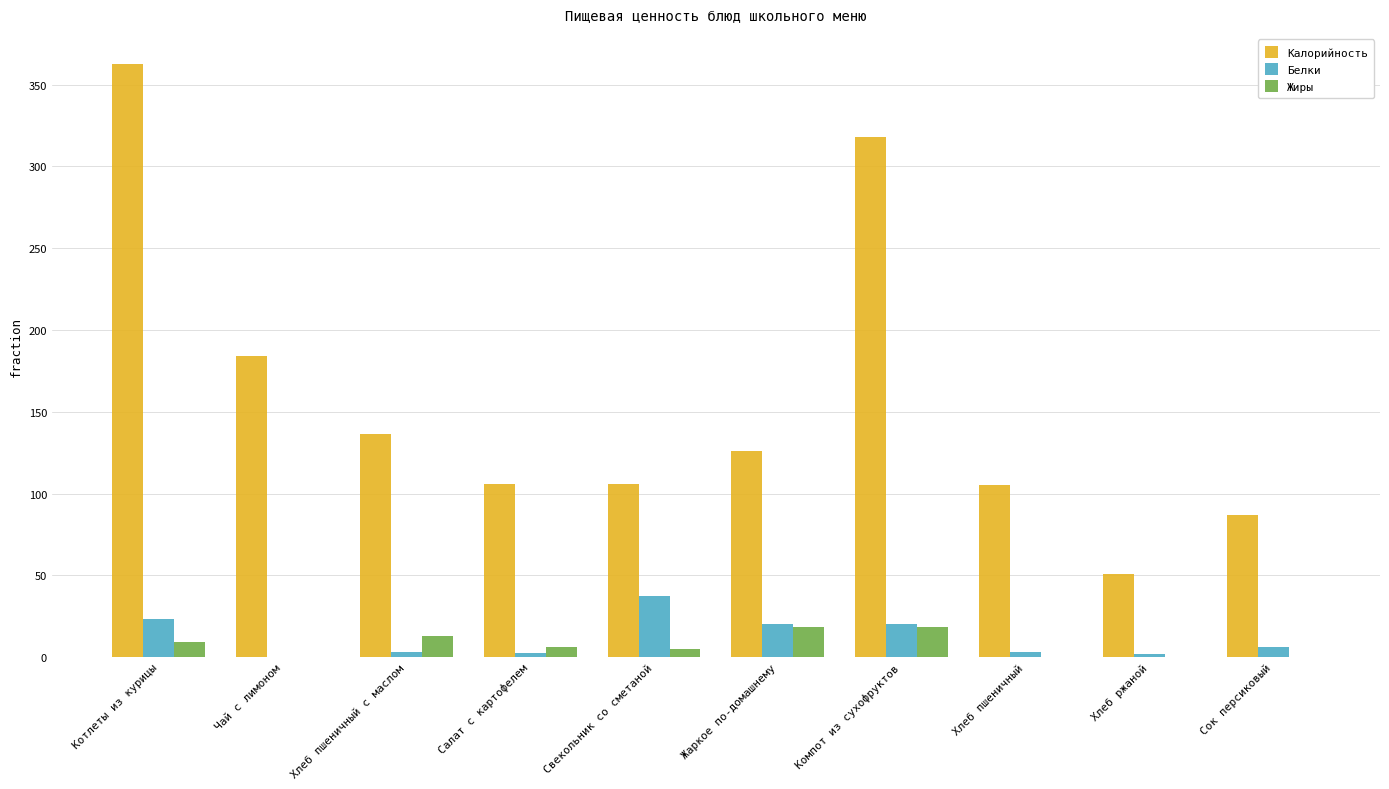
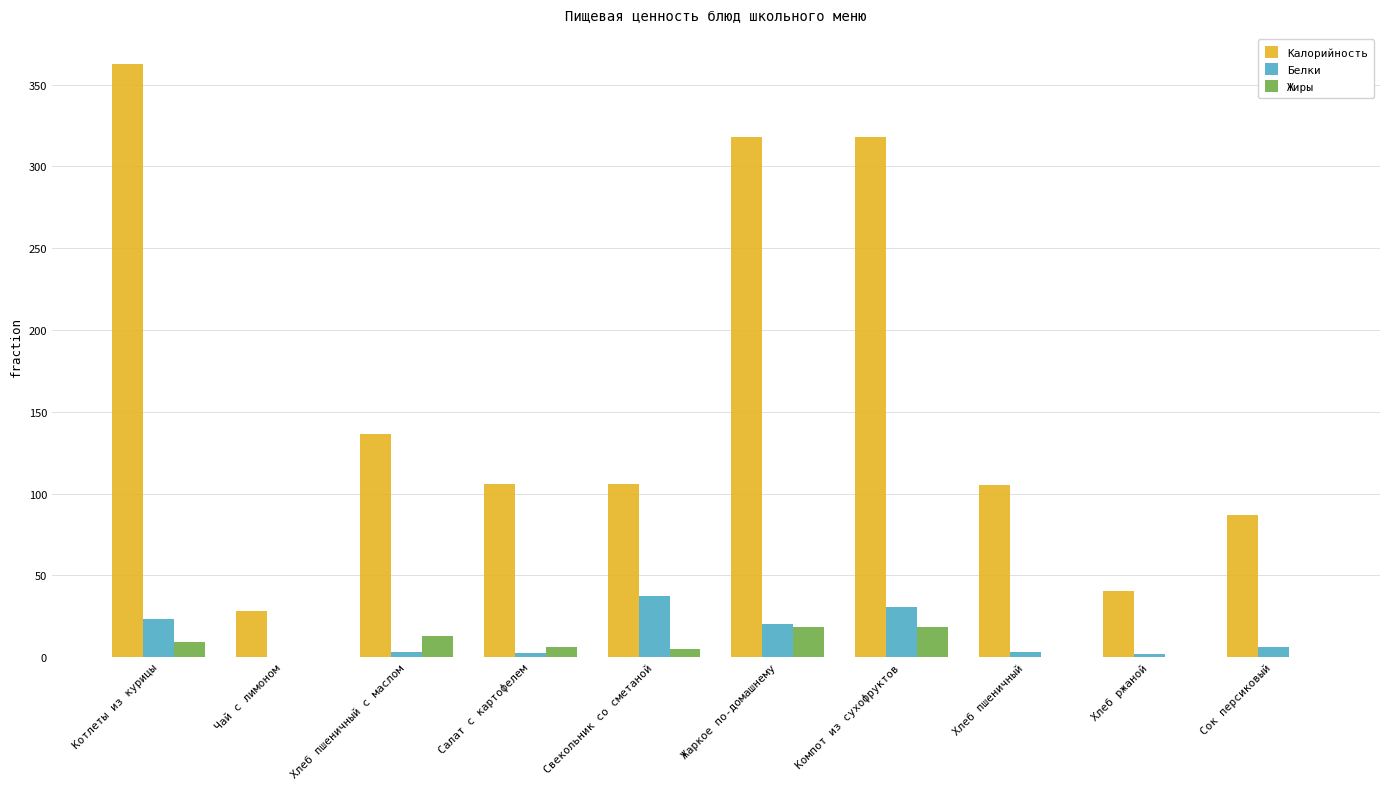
Калорийность, Чай с лимоном: 184 -> 28
Калорийность, Жаркое по-домашнему: 126 -> 318
Белки, Компот из сухофруктов: 20 -> 31
Калорийность, Хлеб ржаной: 51 -> 41
